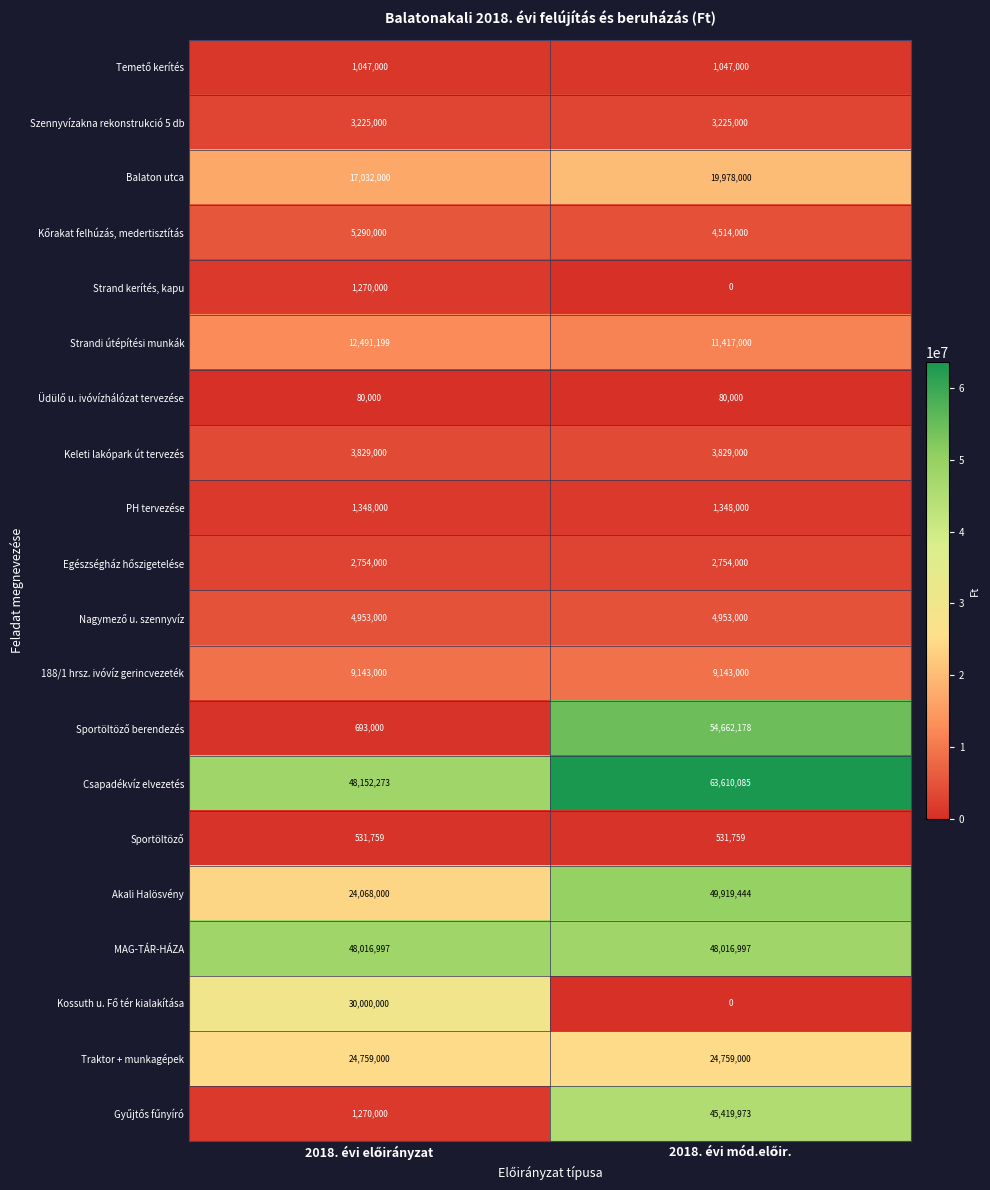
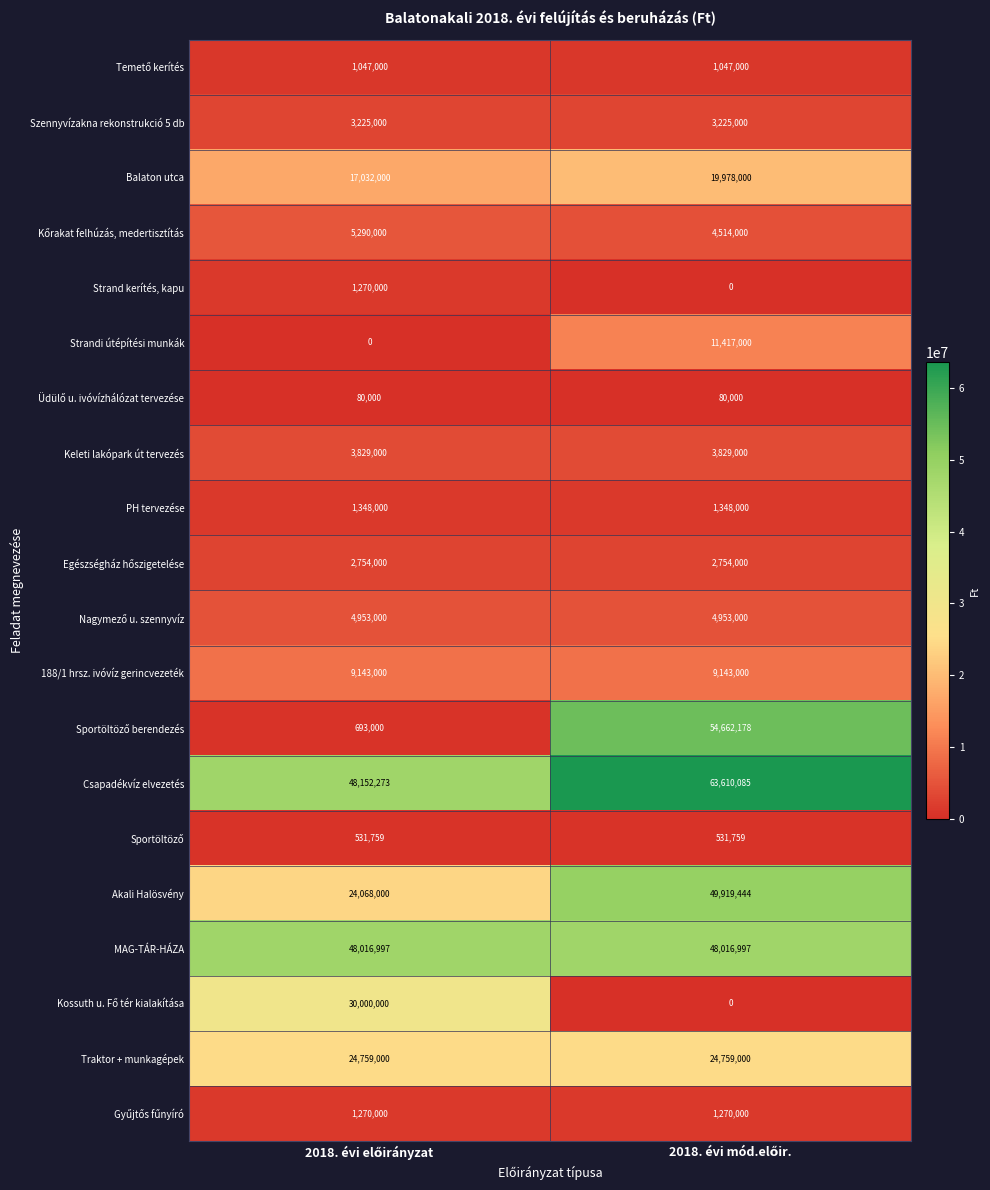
Strandi útépítési munkák, 2018. évi előirányzat: 12,491,199 -> 0
Gyűjtős fűnyíró, 2018. évi mód.előir.: 45,419,973 -> 1,270,000
